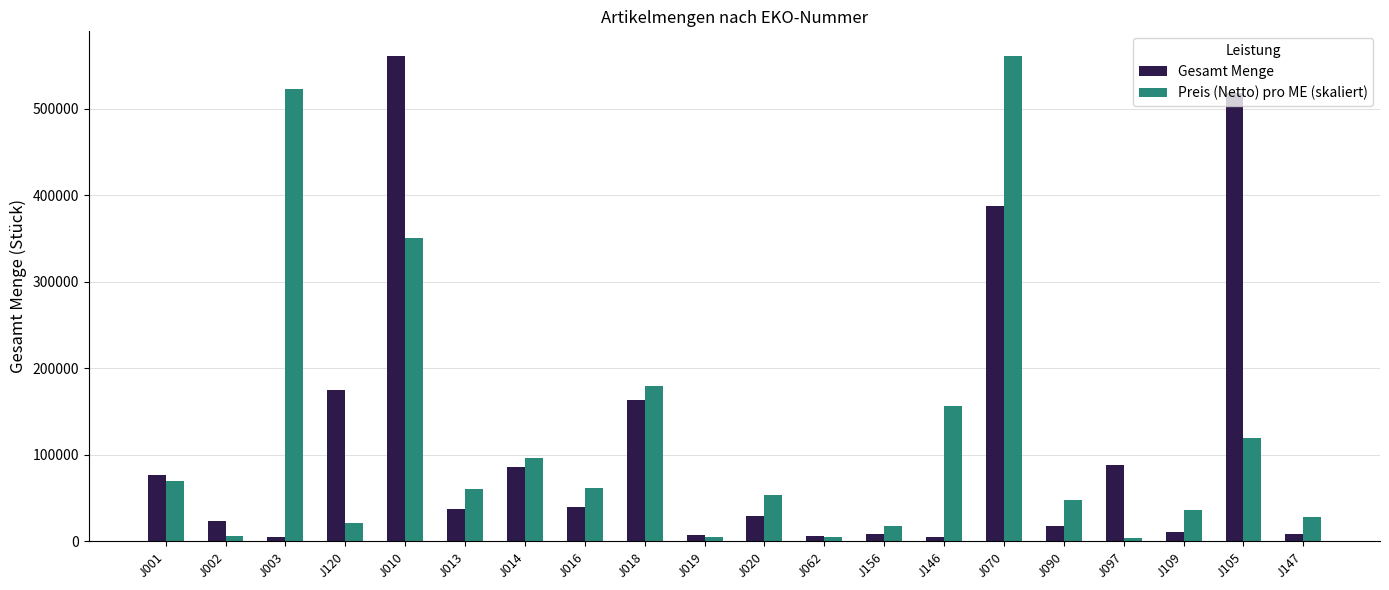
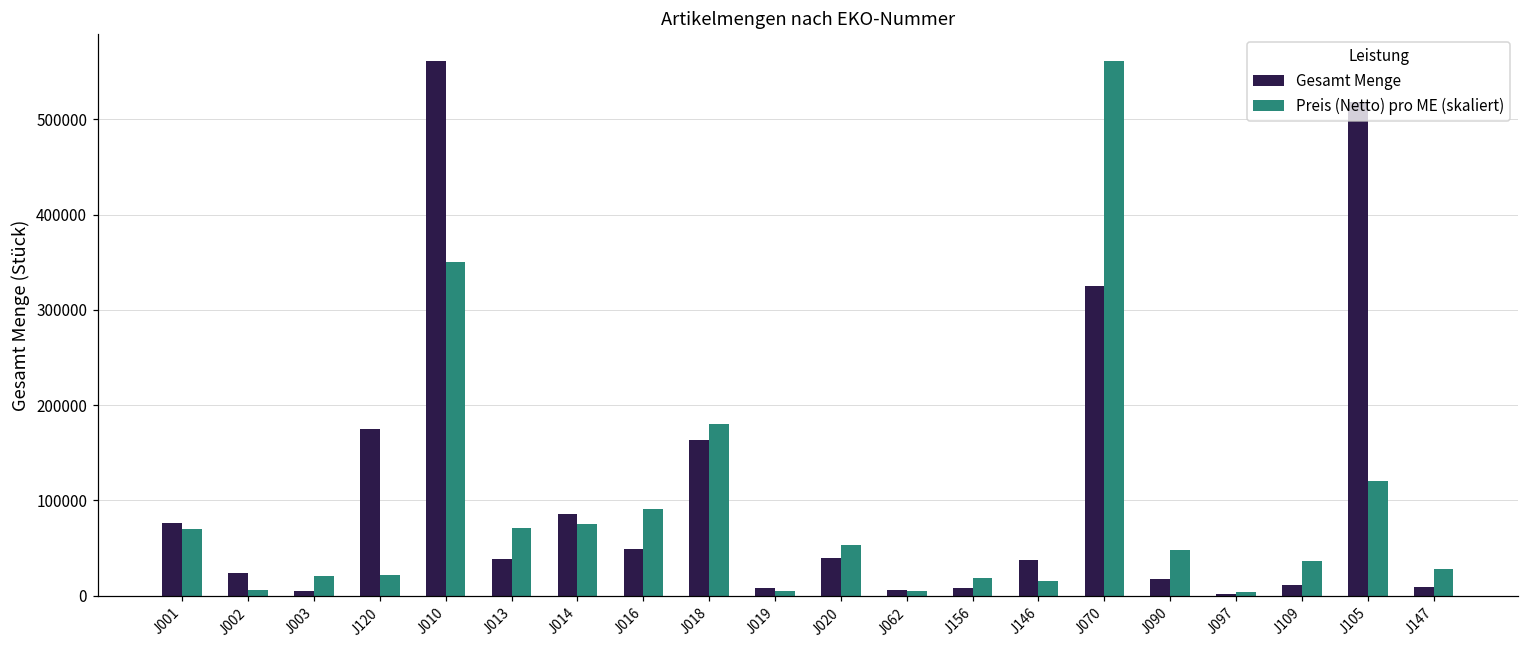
Preis (Netto) pro ME (skaliert), J003: 520000 -> 20000
Preis (Netto) pro ME (skaliert), J013: 60000 -> 70000
Preis (Netto) pro ME (skaliert), J014: 100000 -> 80000
Gesamt Menge, J016: 40000 -> 50000
Preis (Netto) pro ME (skaliert), J016: 60000 -> 90000
Gesamt Menge, J020: 30000 -> 40000
Gesamt Menge, J146: 10000 -> 40000
Preis (Netto) pro ME (skaliert), J146: 160000 -> 20000
Gesamt Menge, J070: 390000 -> 320000
Gesamt Menge, J097: 90000 -> 0
